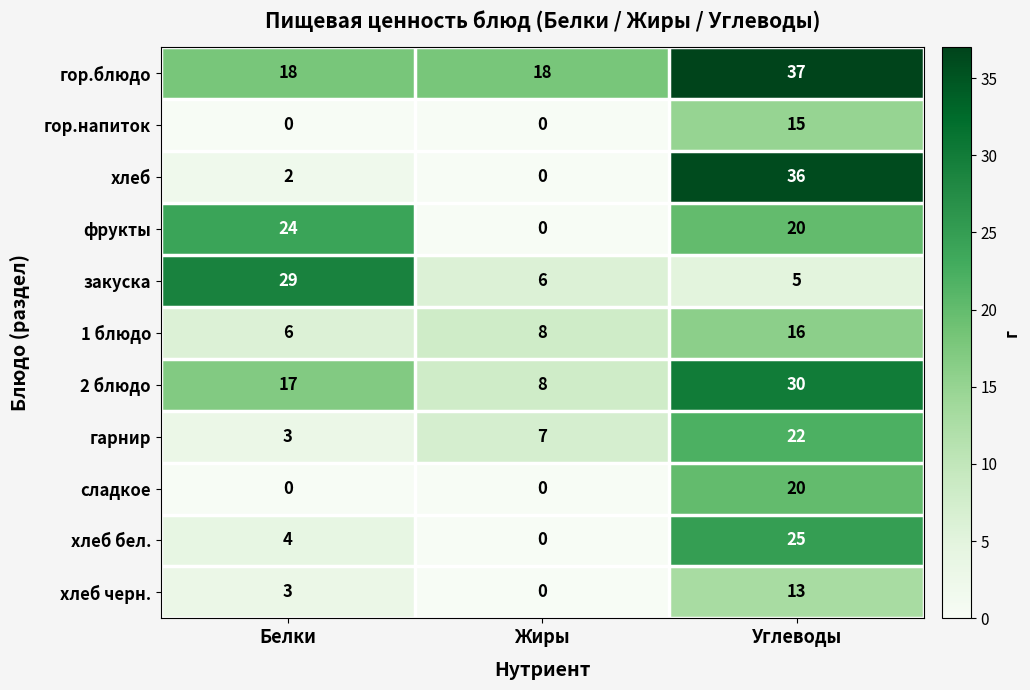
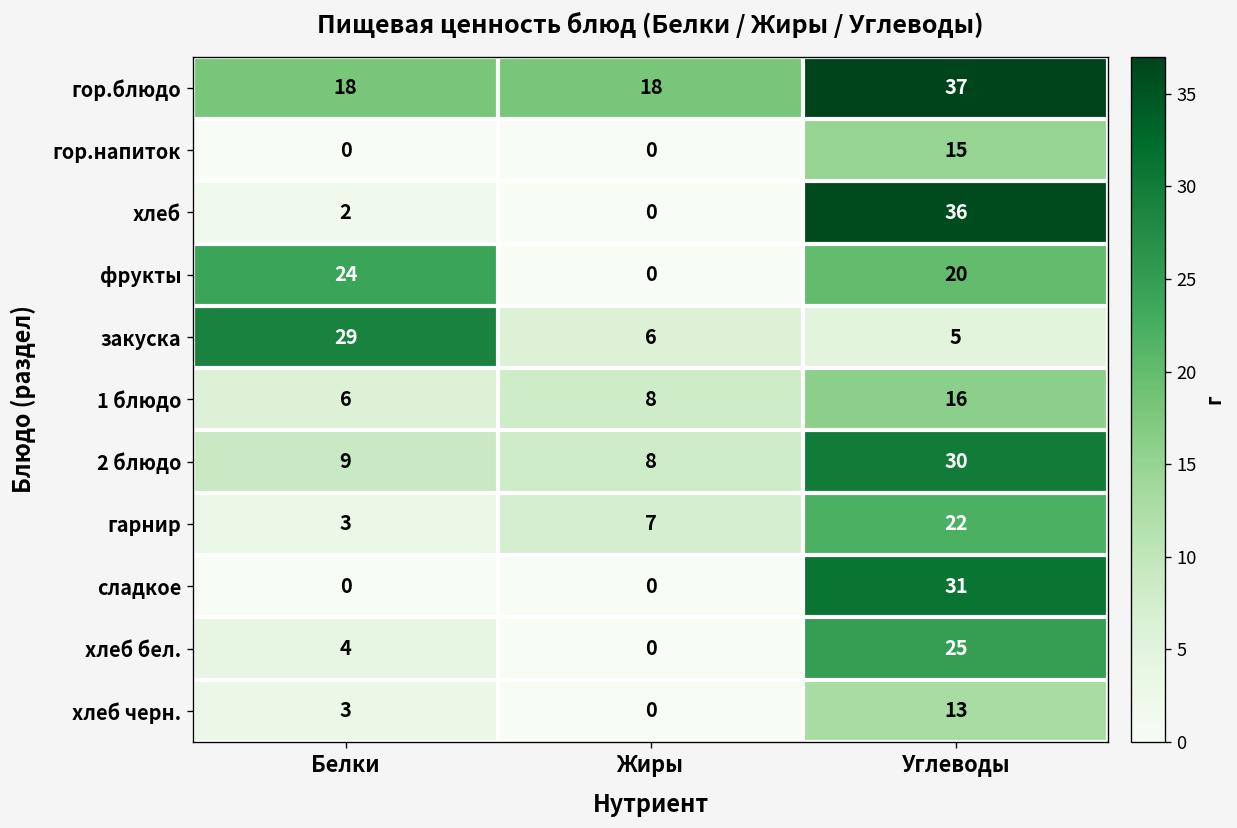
2 блюдо, Белки: 17 -> 9
сладкое, Углеводы: 20 -> 31
